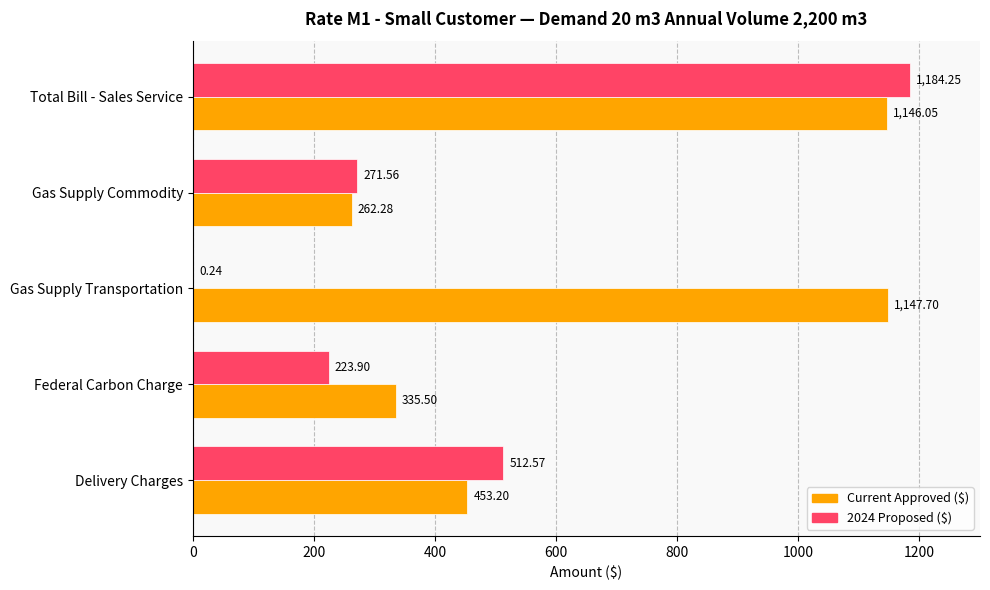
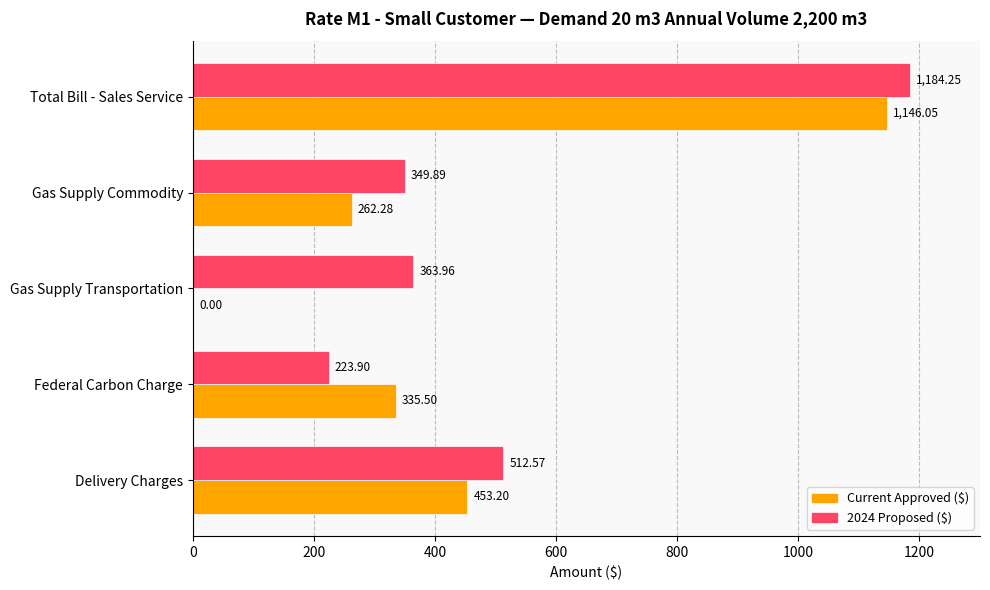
2024 Proposed ($), Gas Supply Commodity: 271.56 -> 349.89
2024 Proposed ($), Gas Supply Transportation: 0.24 -> 363.96
Current Approved ($), Gas Supply Transportation: 1,147.70 -> 0.00
